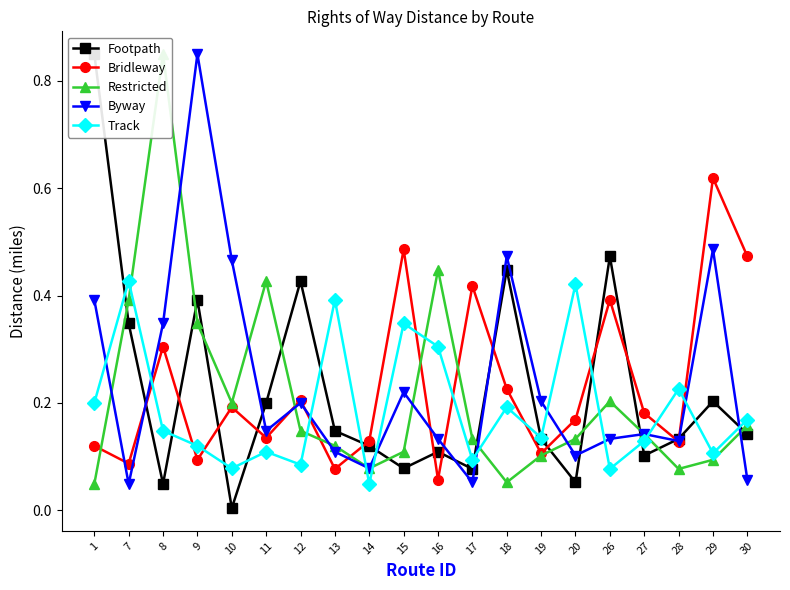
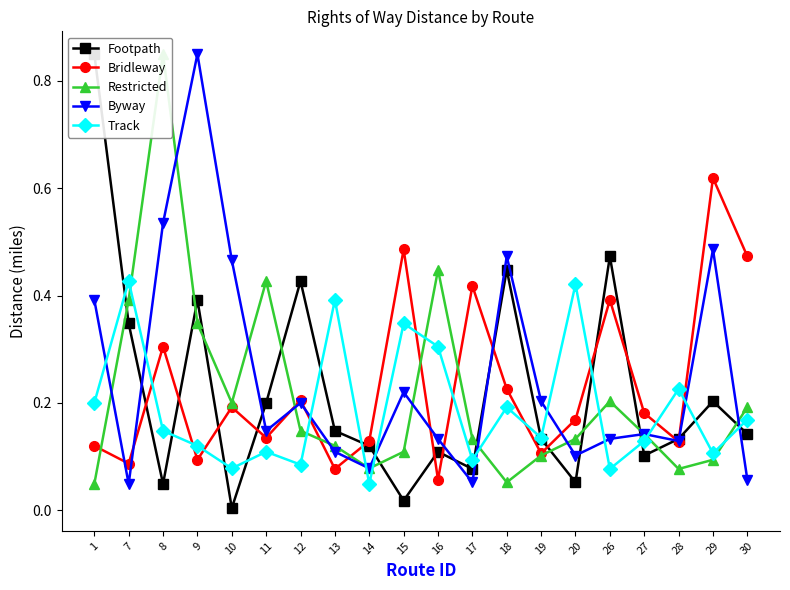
Byway, 8: 0.35 -> 0.54
Footpath, 15: 0.08 -> 0.02
Restricted, 30: 0.16 -> 0.19
